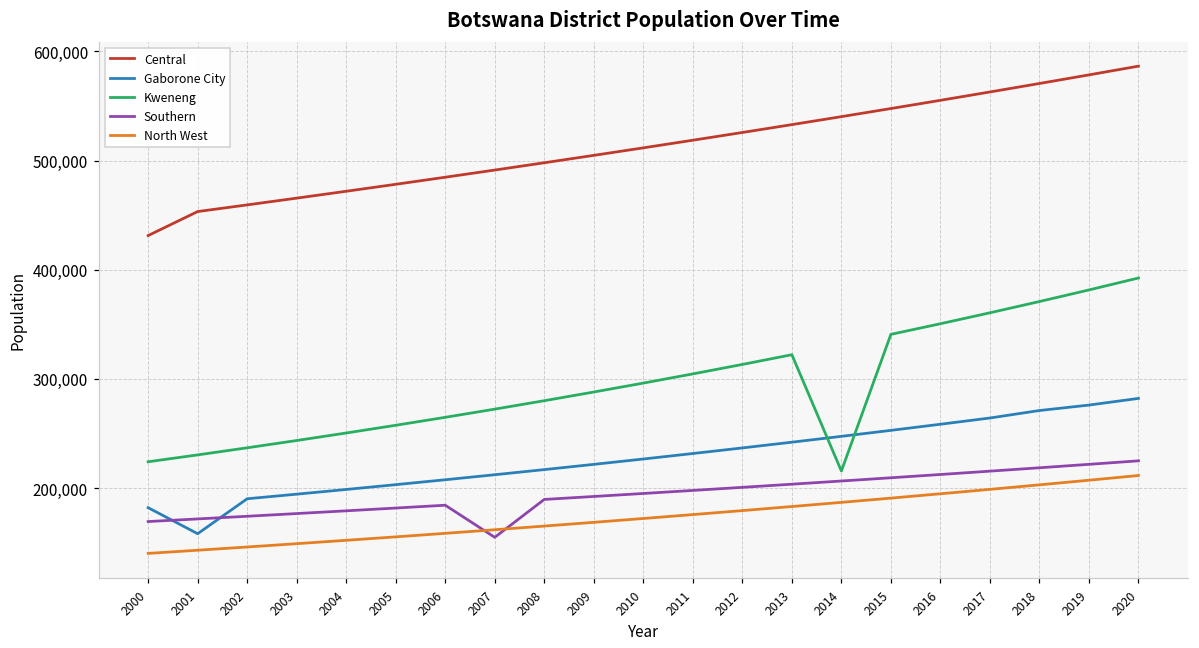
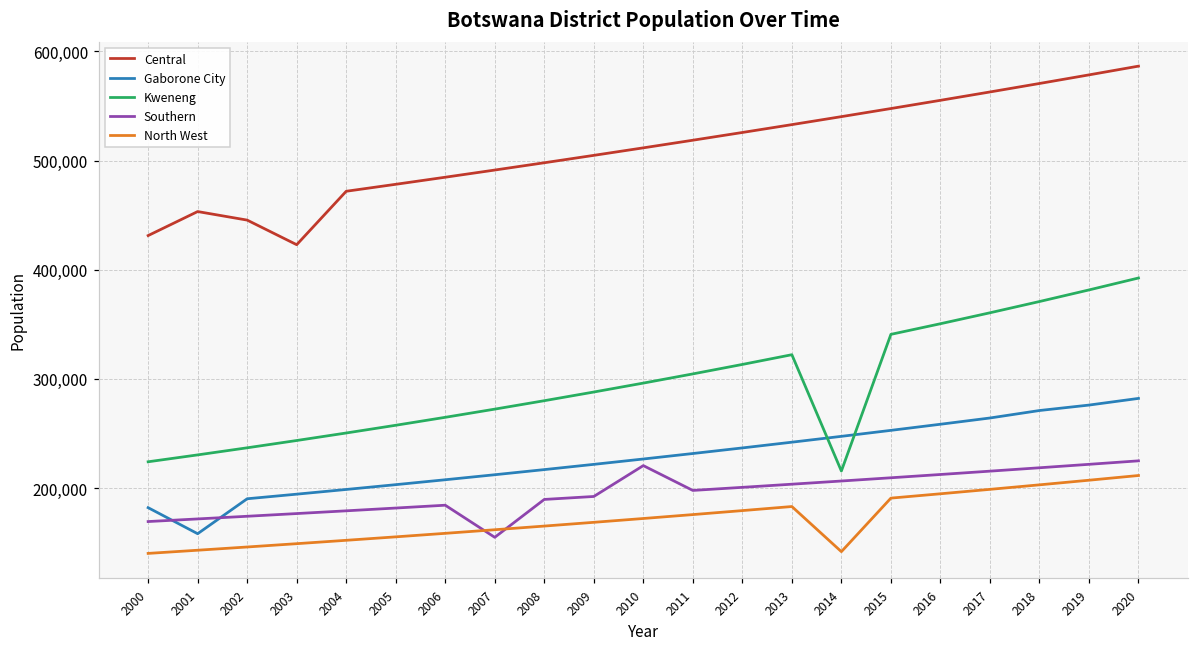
Central, 2002: 460,000 -> 450,000
Central, 2003: 470,000 -> 420,000
Southern, 2010: 190,000 -> 220,000
North West, 2014: 190,000 -> 140,000
